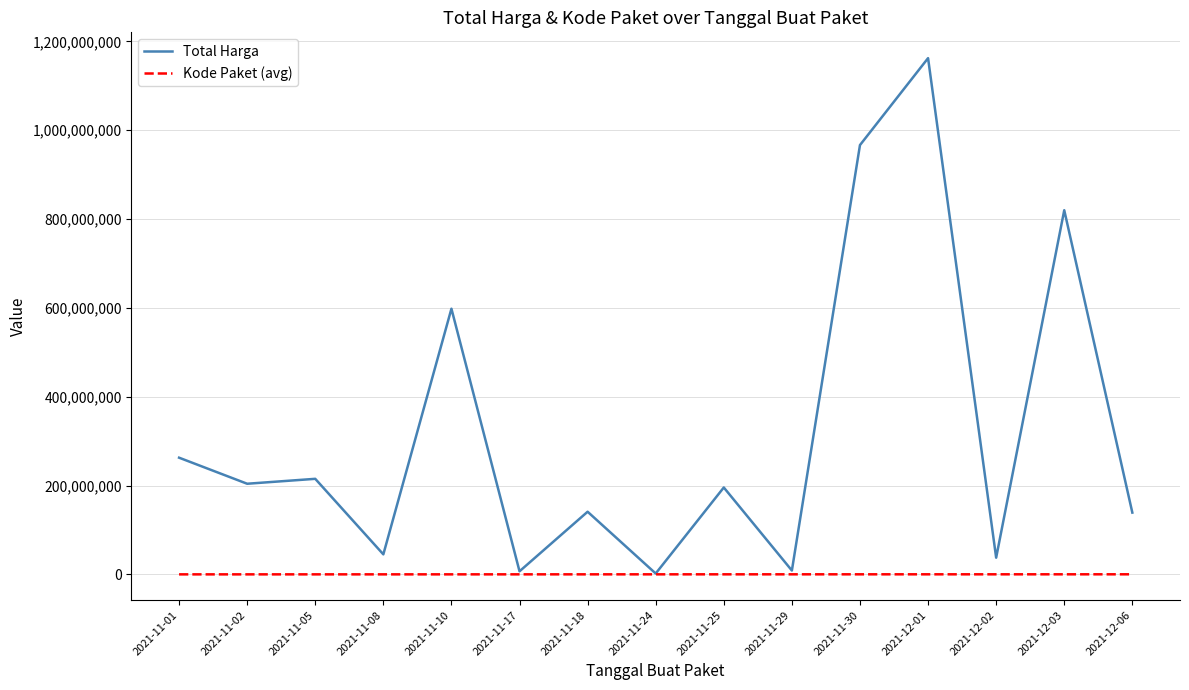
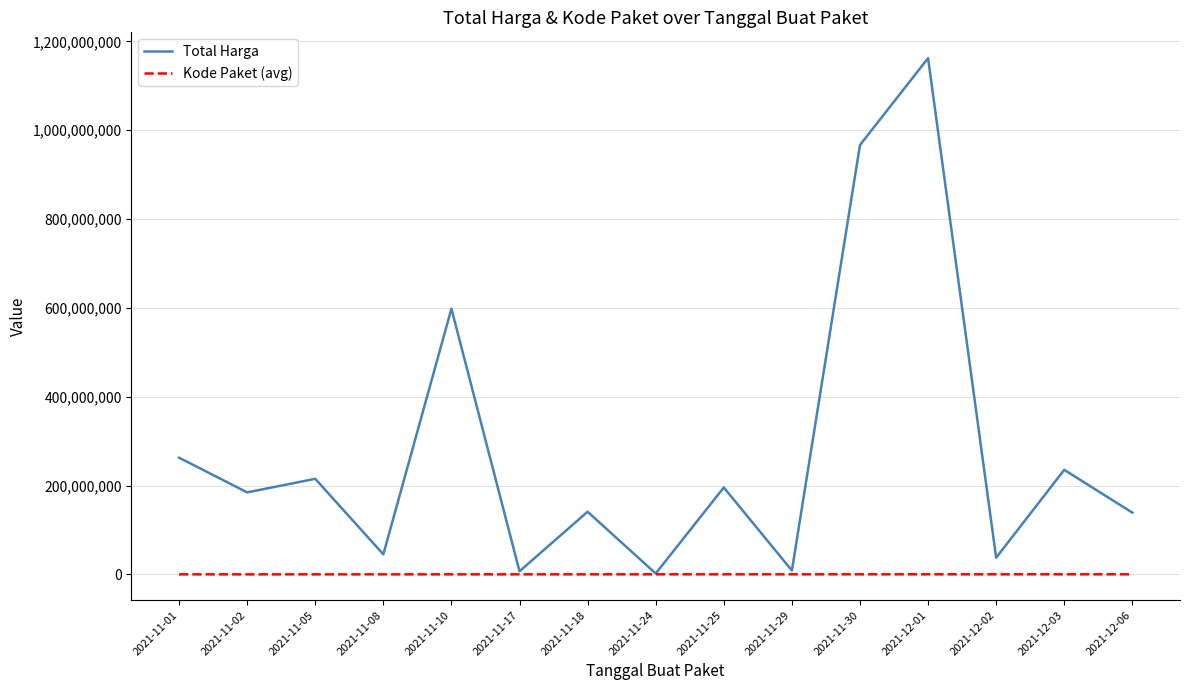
Total Harga, 2021-11-02: 200,000,000 -> 180,000,000
Total Harga, 2021-12-03: 820,000,000 -> 240,000,000
